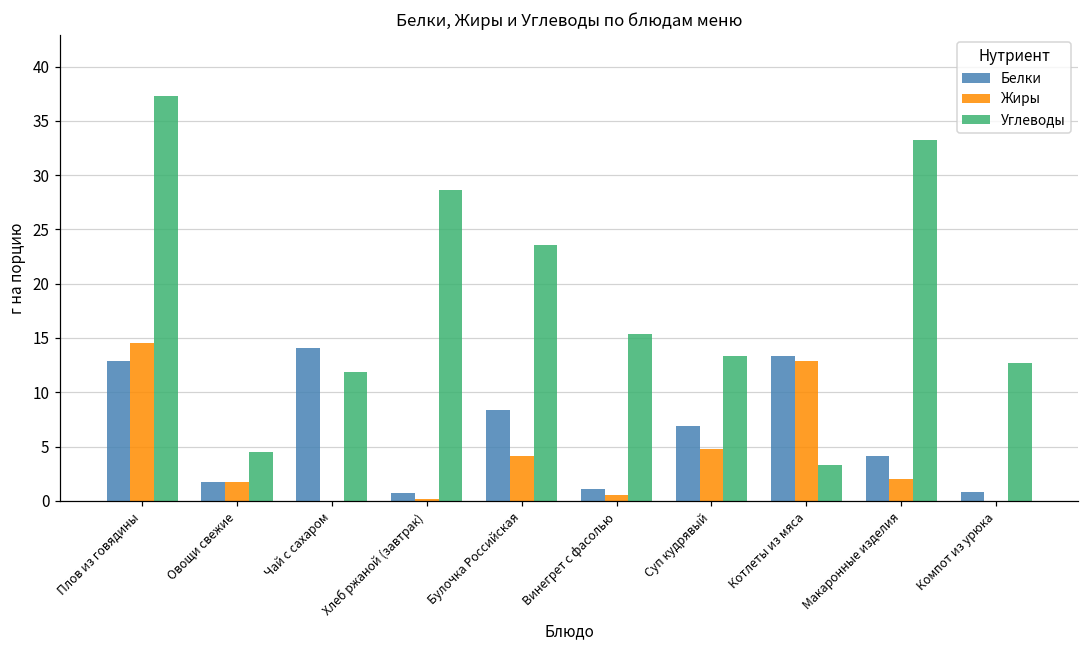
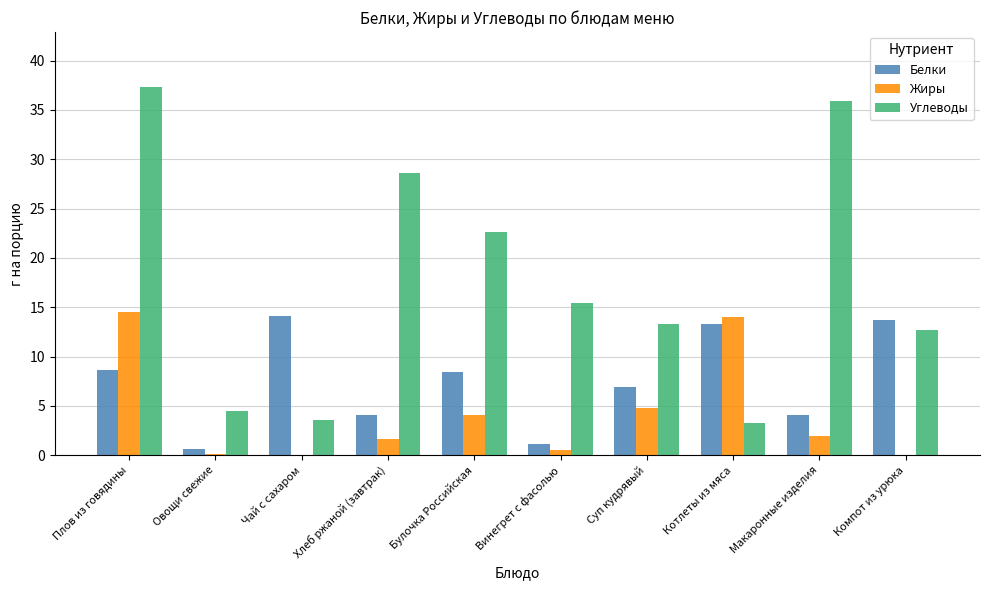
Белки, Плов из говядины: 13 -> 9
Белки, Овощи свежие: 2 -> 1
Жиры, Овощи свежие: 2 -> 0
Углеводы, Чай с сахаром: 12 -> 4
Белки, Хлеб ржаной (завтрак): 1 -> 4
Жиры, Хлеб ржаной (завтрак): 0 -> 2
Углеводы, Булочка Российская: 24 -> 23
Жиры, Котлеты из мяса: 13 -> 14
Углеводы, Макаронные изделия: 33 -> 36
Белки, Компот из урюка: 1 -> 14
